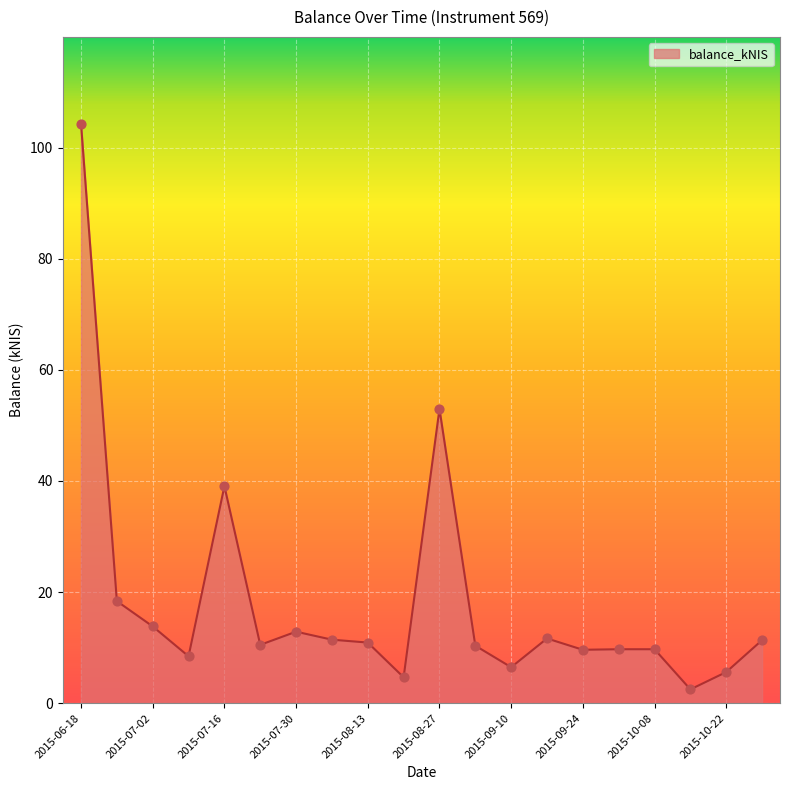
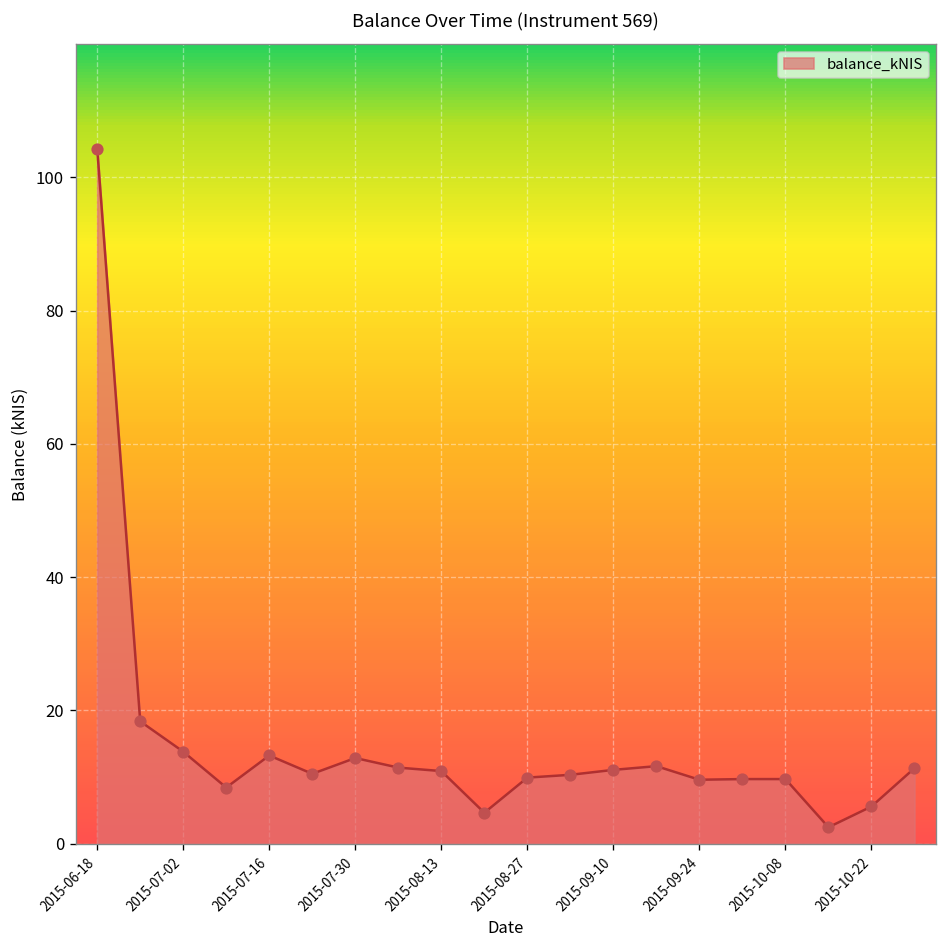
2015-07-16: 39 -> 13
2015-08-27: 53 -> 10
2015-09-10: 6 -> 11
